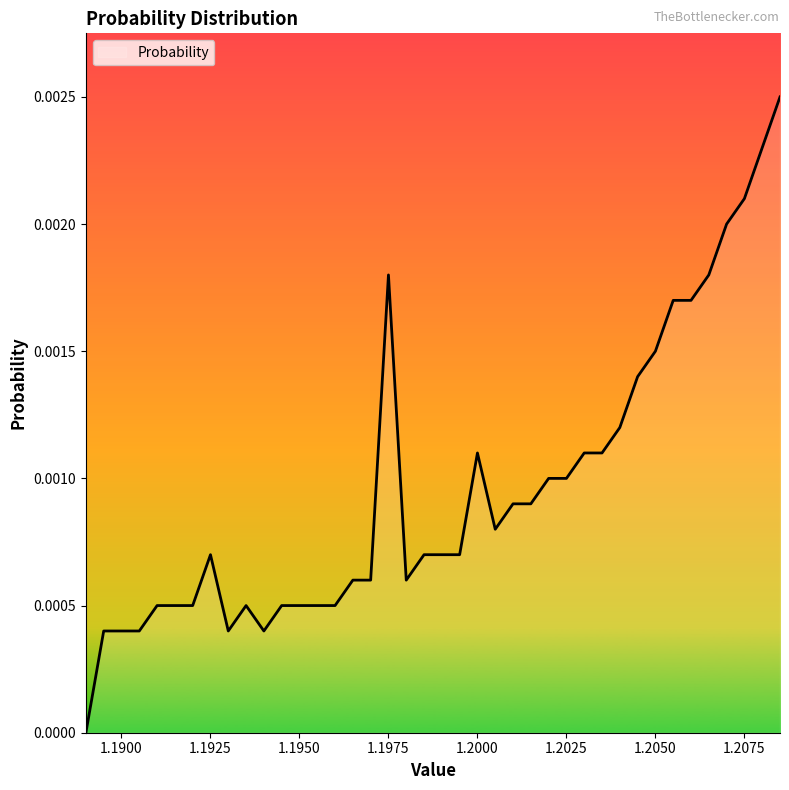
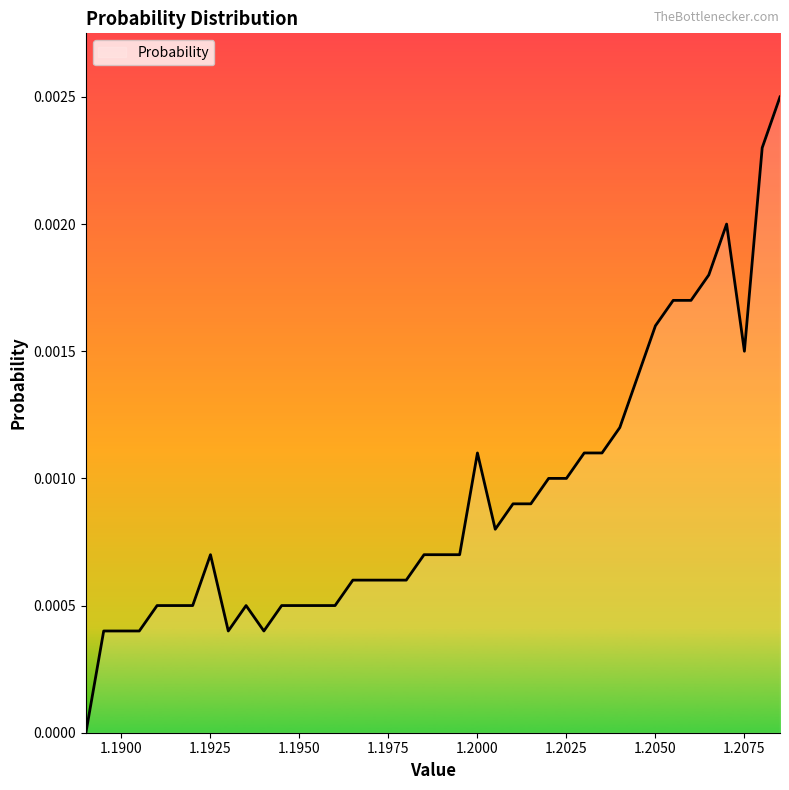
1.1975: 0.0018 -> 0.0006
1.2050: 0.0015 -> 0.0016
1.2075: 0.0021 -> 0.0015
